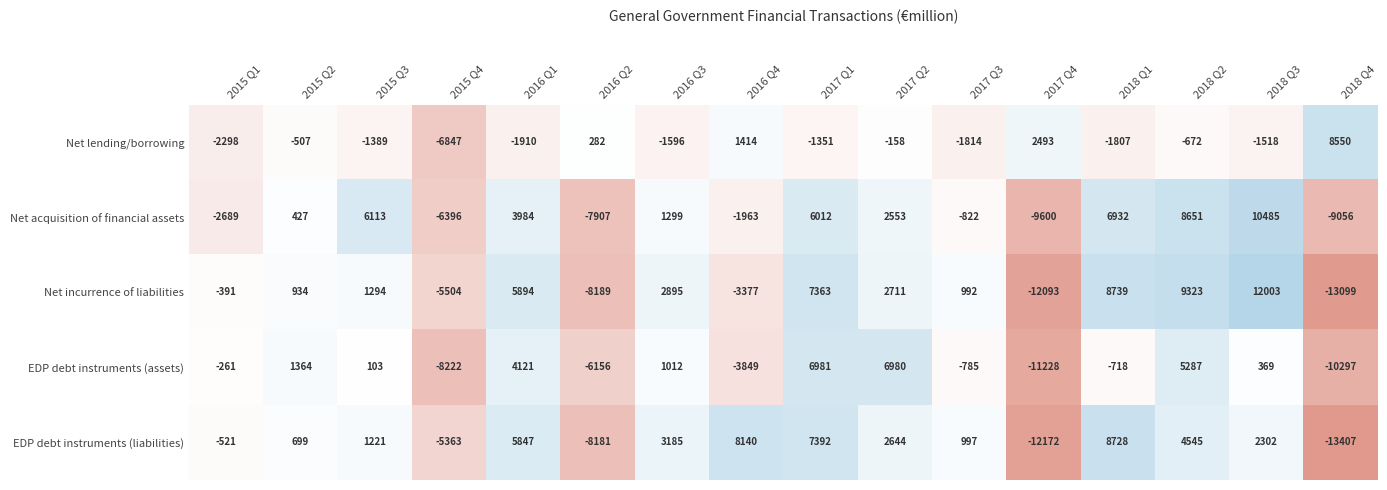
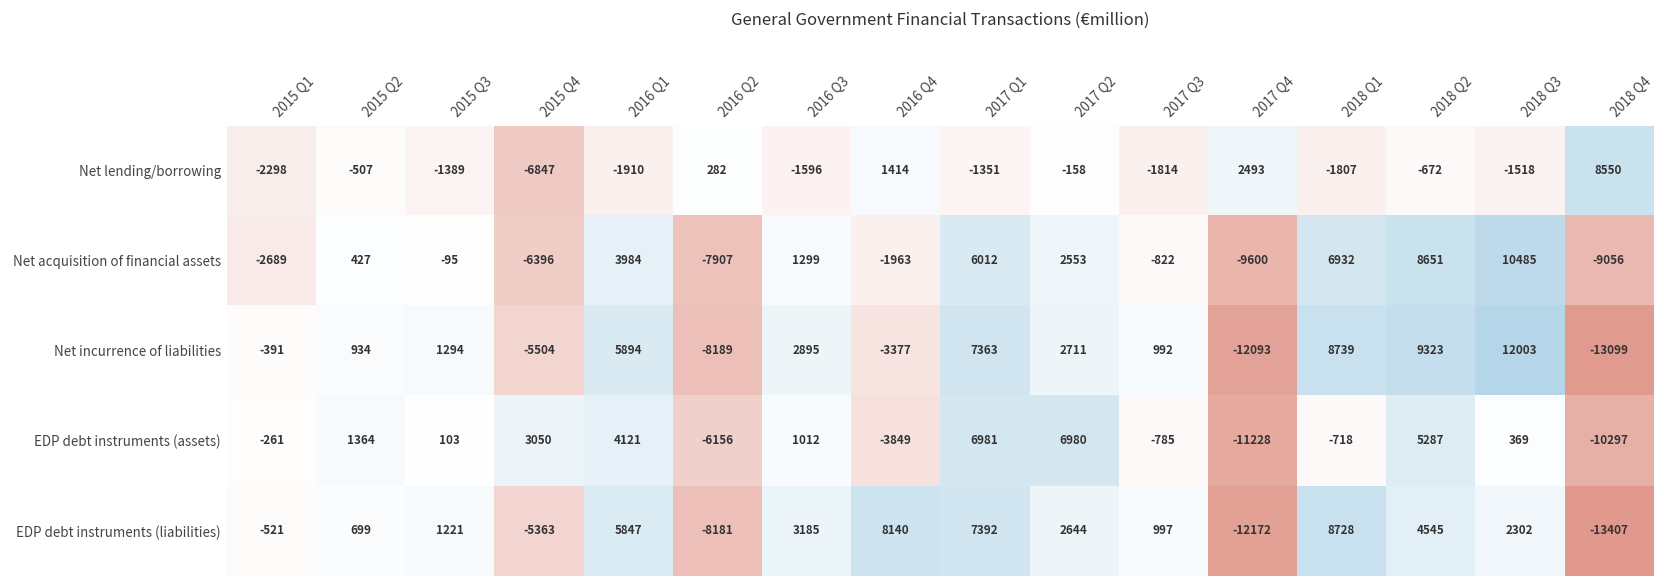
Net acquisition of financial assets, 2015 Q3: 6113 -> -95
EDP debt instruments (assets), 2015 Q4: -8222 -> 3050
